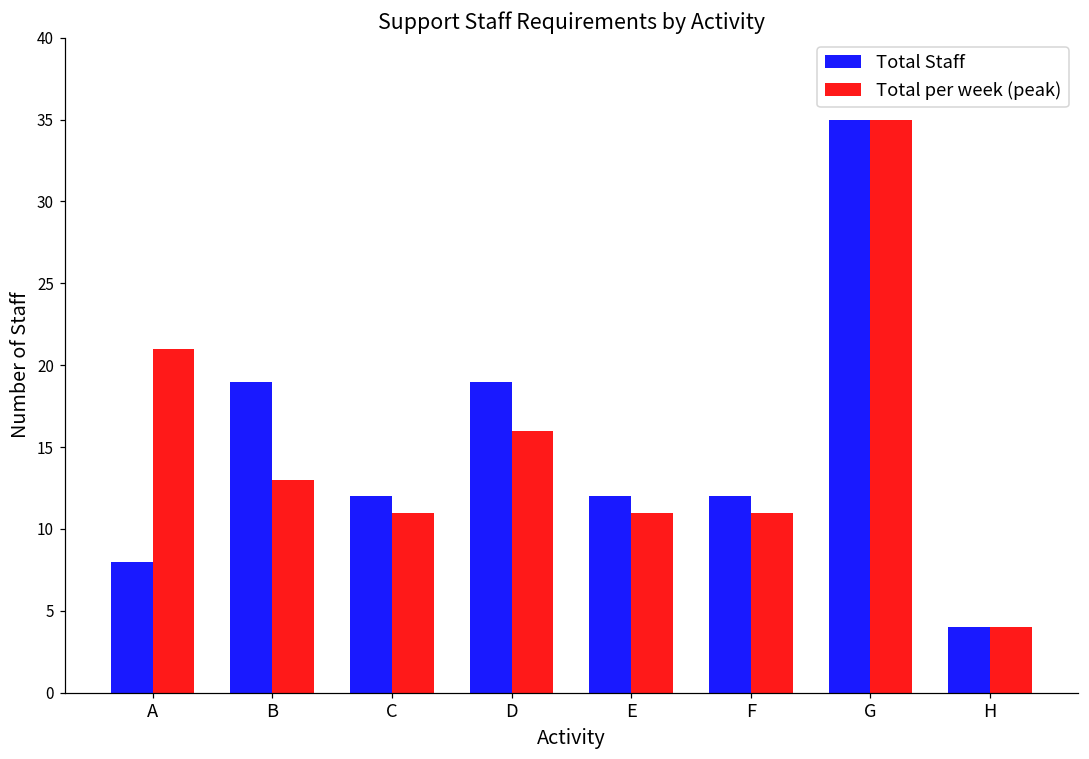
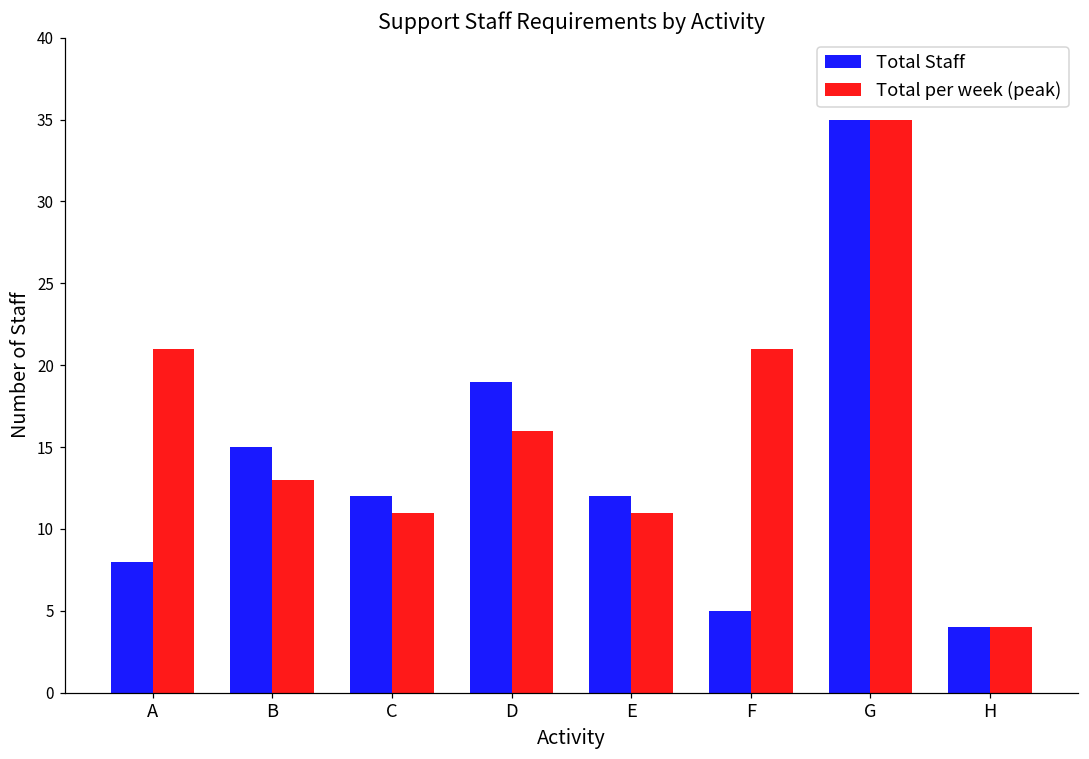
Total Staff, B: 19 -> 15
Total Staff, F: 12 -> 5
Total per week (peak), F: 11 -> 21
